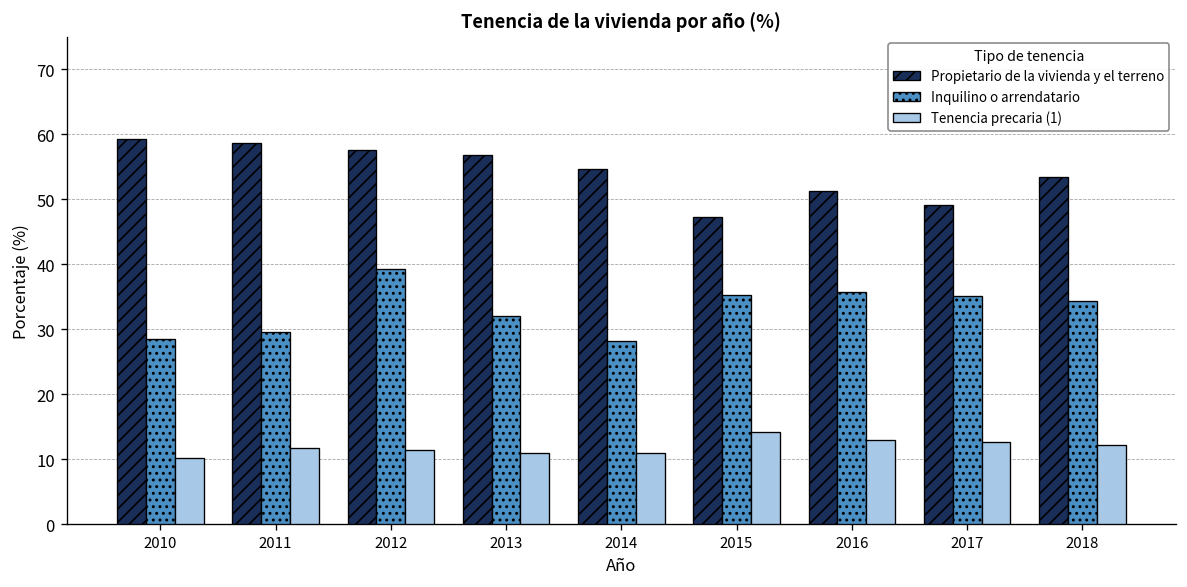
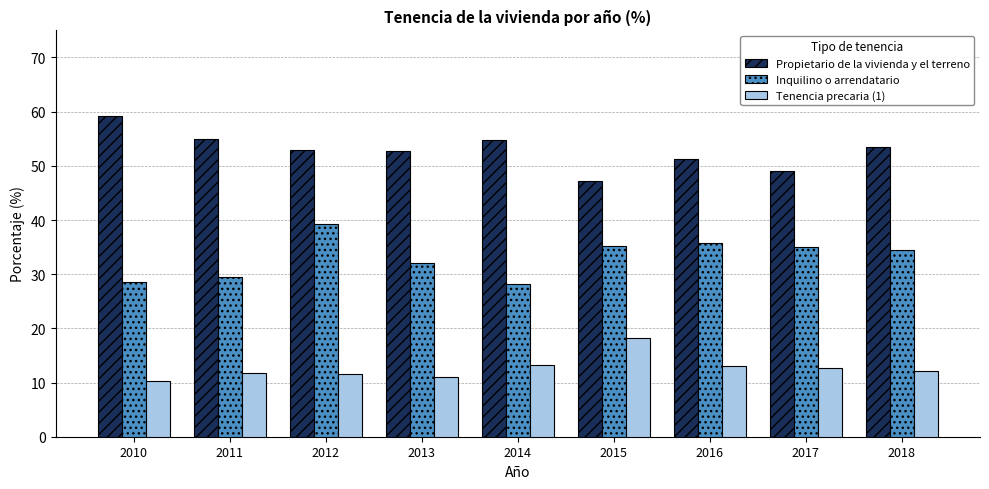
Propietario de la vivienda y el terreno, 2011: 59 -> 55
Propietario de la vivienda y el terreno, 2012: 58 -> 53
Propietario de la vivienda y el terreno, 2013: 57 -> 53
Tenencia precaria (1), 2014: 11 -> 13
Tenencia precaria (1), 2015: 14 -> 18
